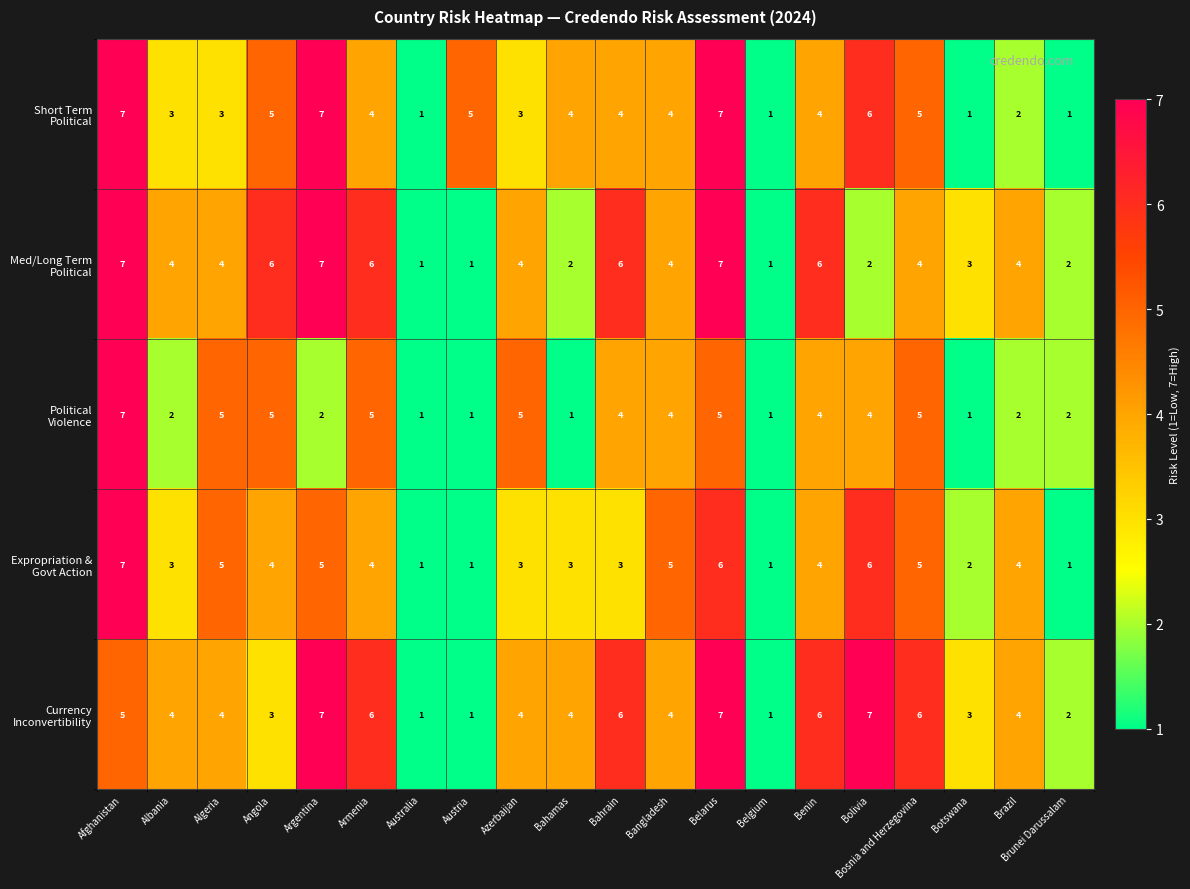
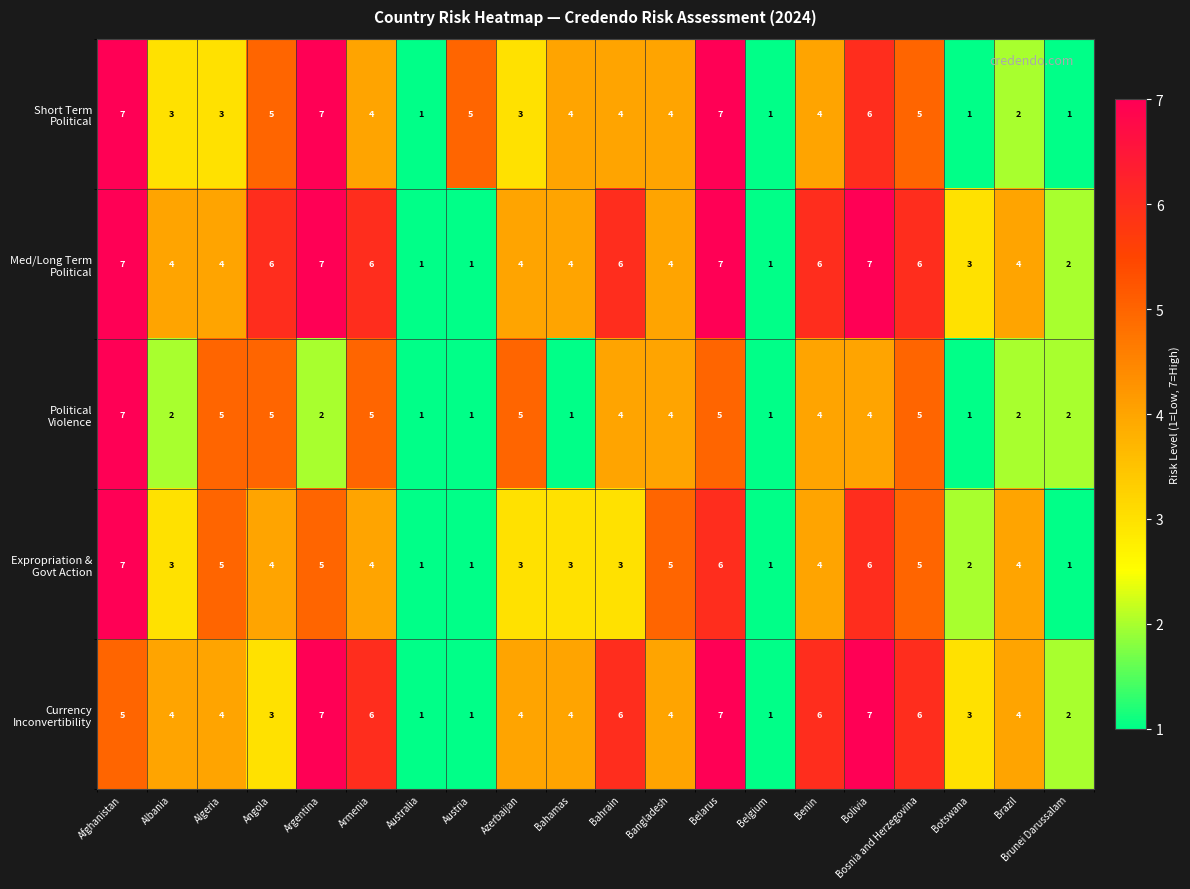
Med/Long Term Political, Bahamas: 2 -> 4
Med/Long Term Political, Bolivia: 2 -> 7
Med/Long Term Political, Bosnia and Herzegovina: 4 -> 6
